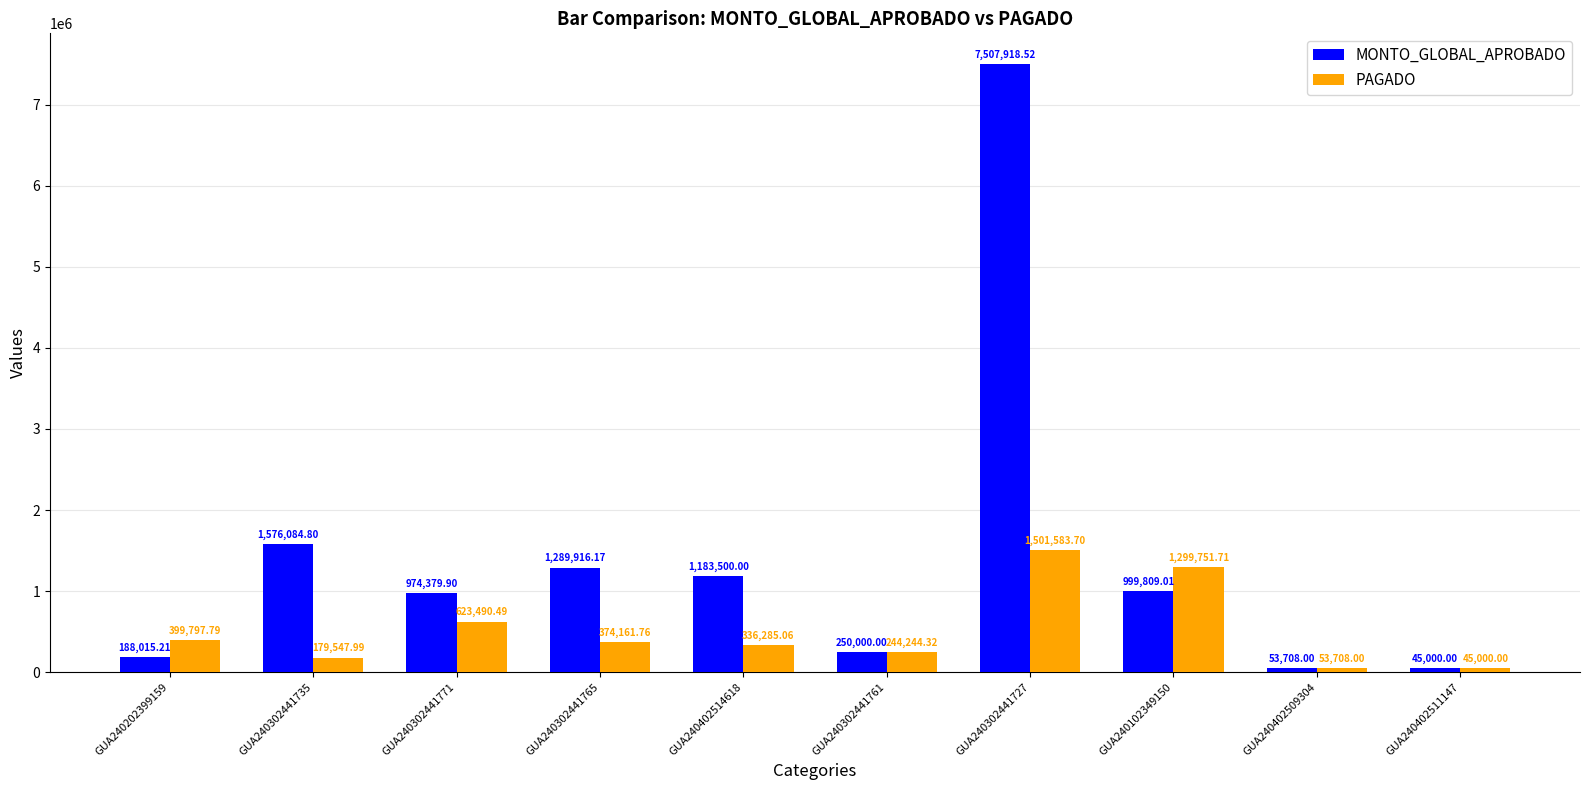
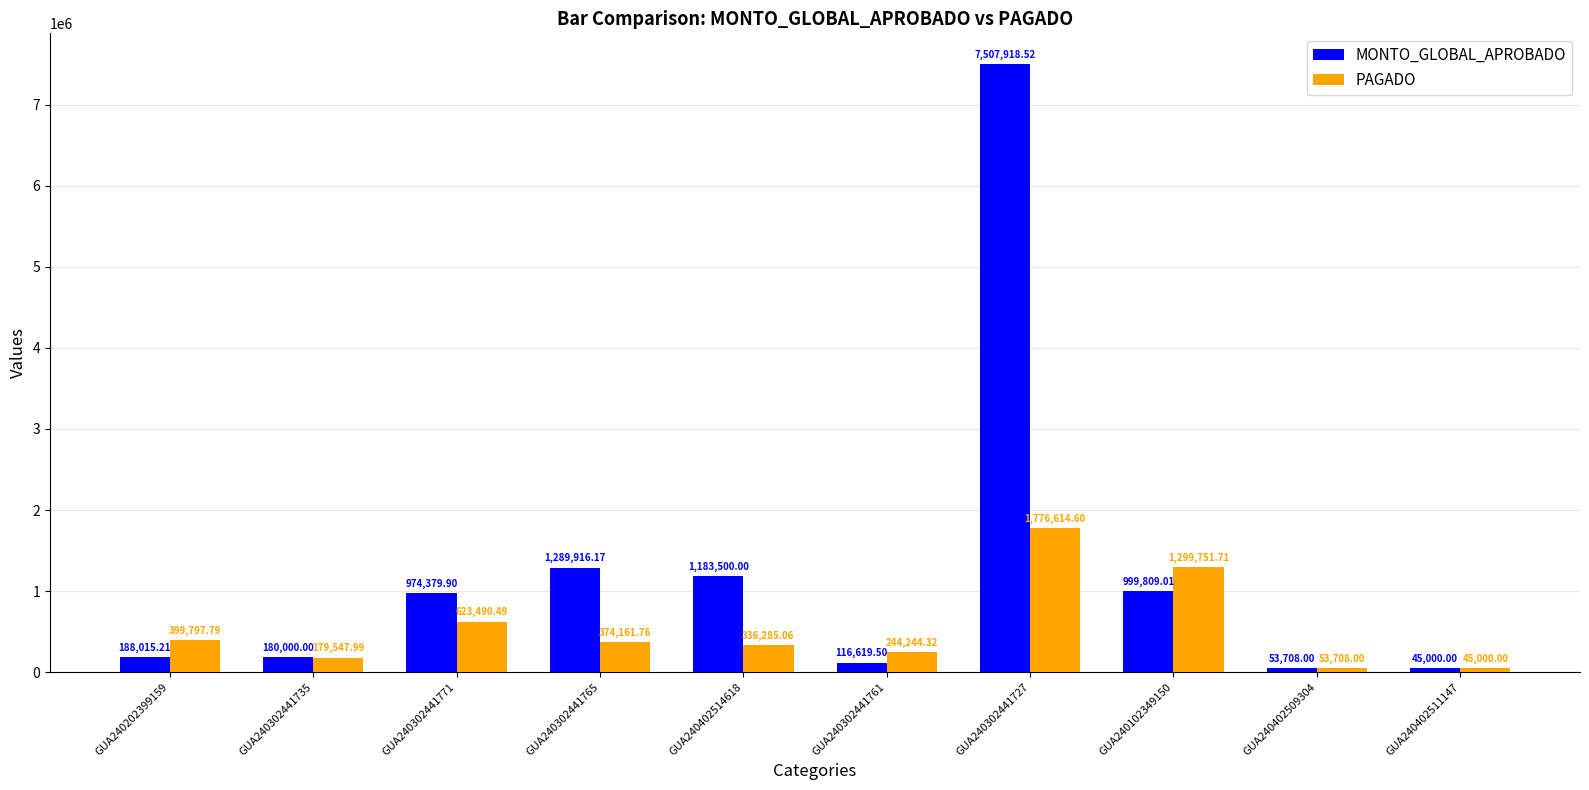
MONTO_GLOBAL_APROBADO, GUA240302441735: 1,576,084.80 -> 180,000.00
MONTO_GLOBAL_APROBADO, GUA240302441761: 250,000.00 -> 116,619.50
PAGADO, GUA240302441727: 1,501,583.70 -> 1,776,614.60
